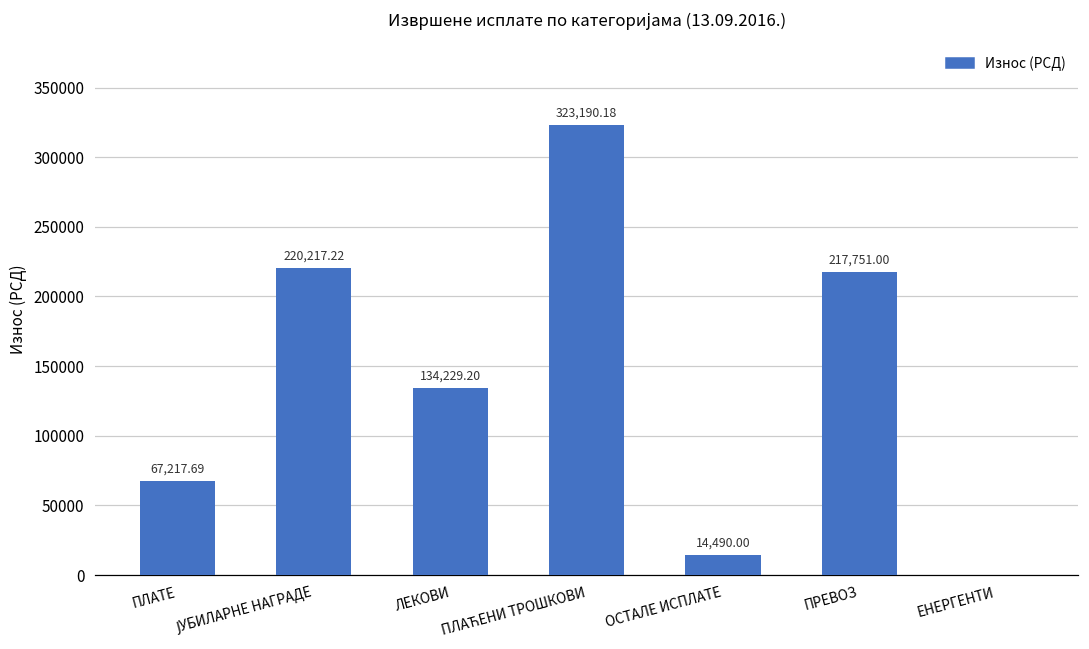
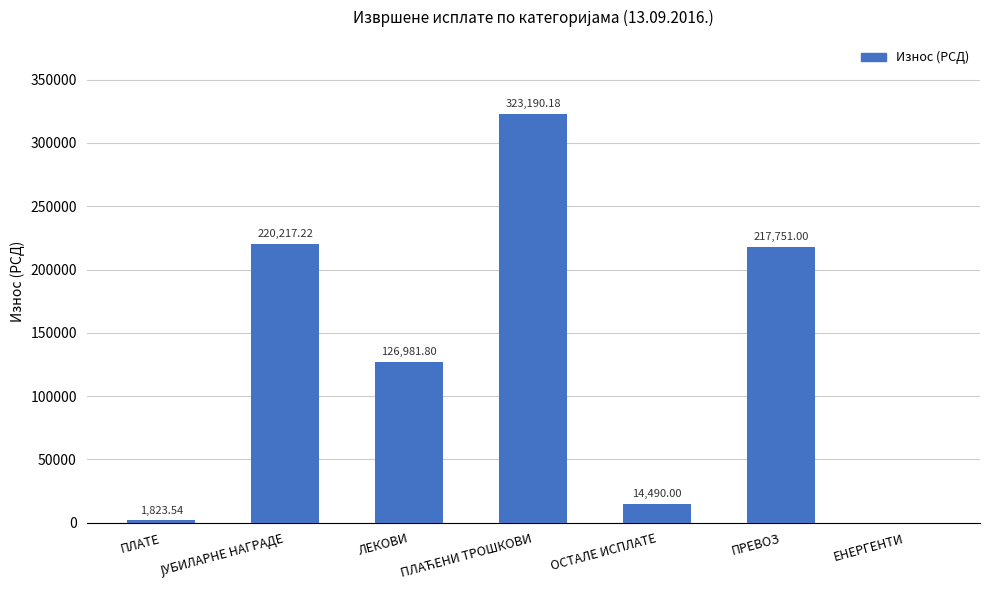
ПЛАТЕ: 67,217.69 -> 1,823.54
ЛЕКОВИ: 134,229.20 -> 126,981.80
